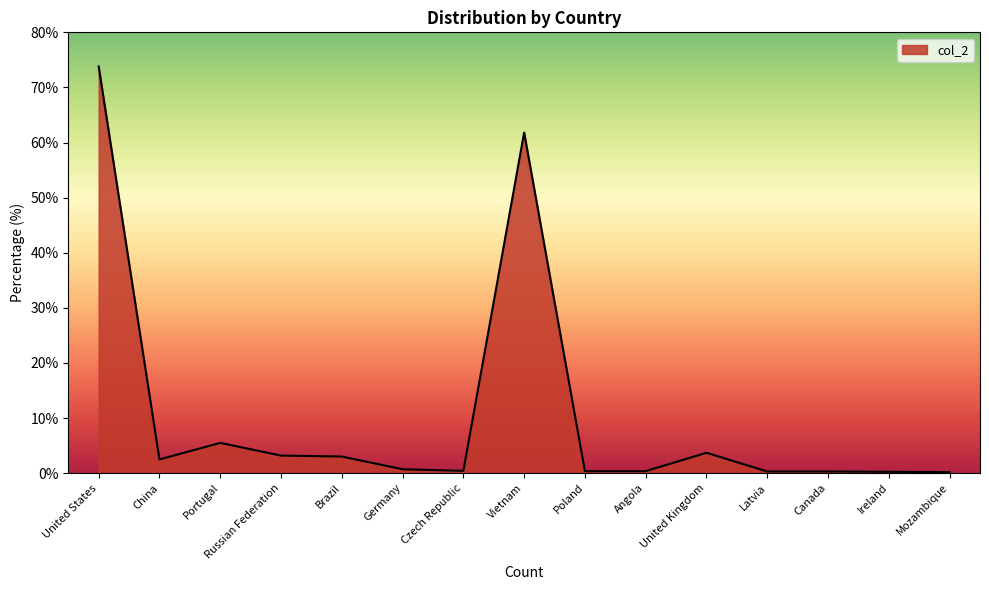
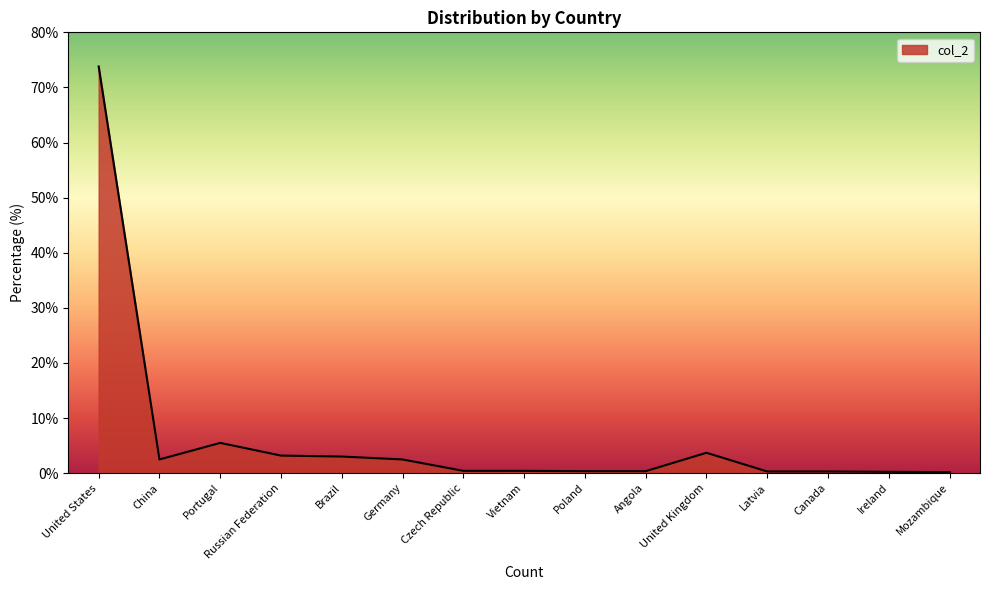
Germany: 1% -> 2%
Vietnam: 62% -> 0%
